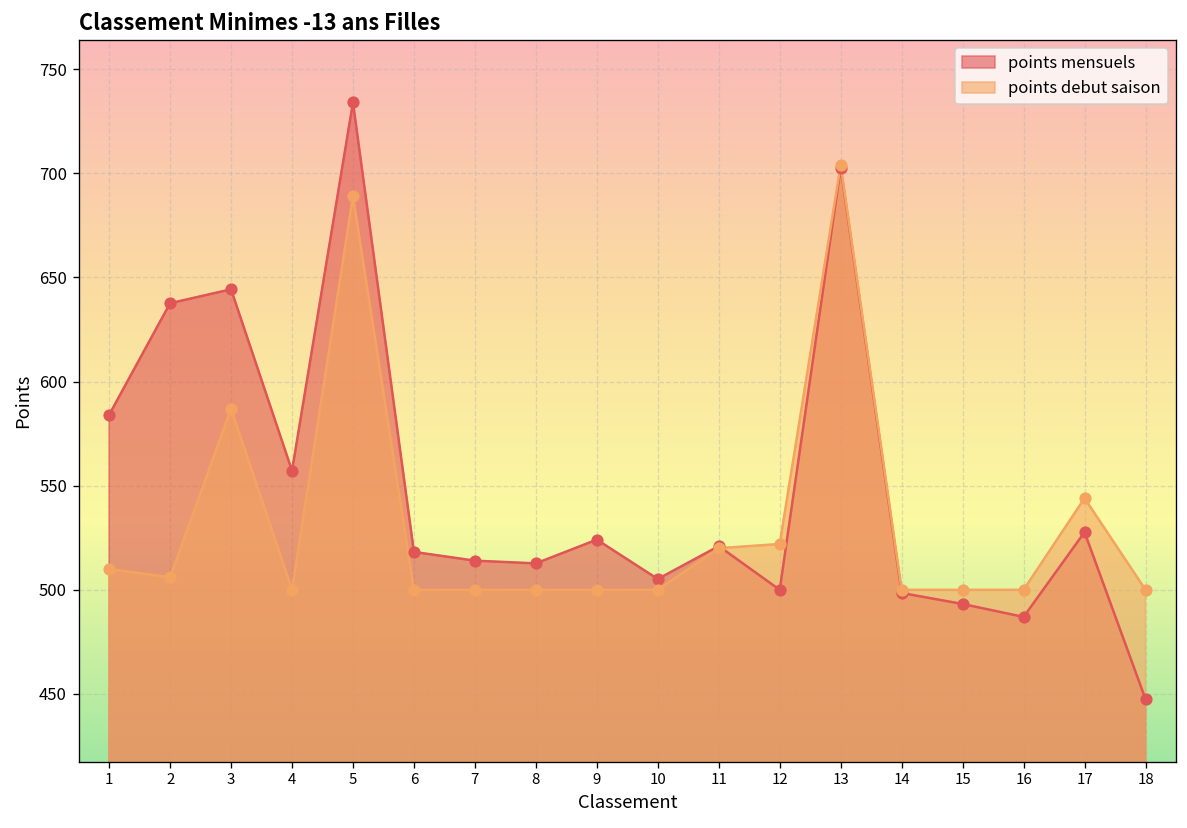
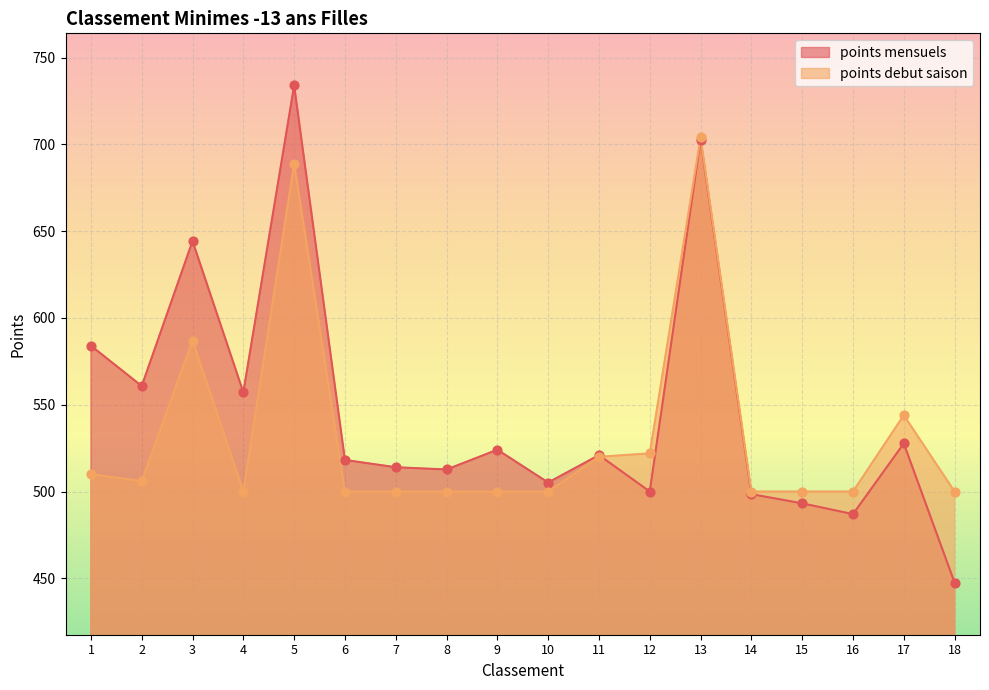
points mensuels, 2: 638 -> 561
